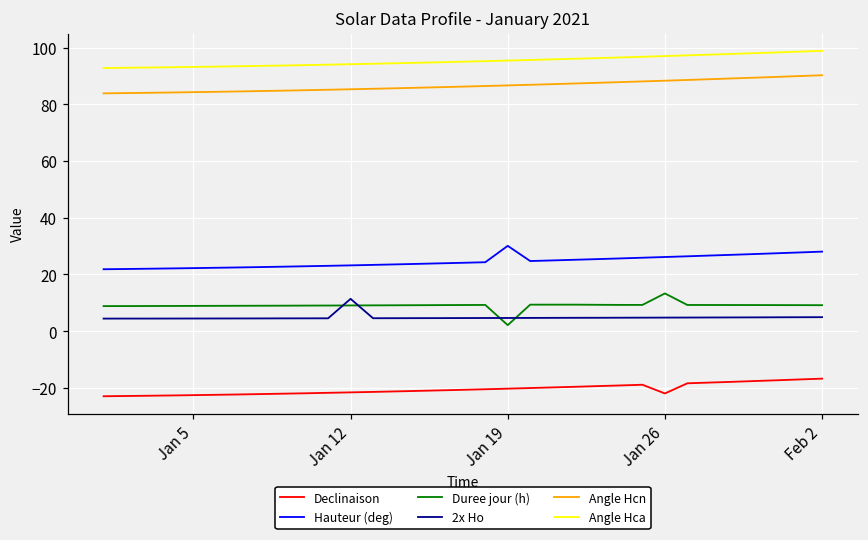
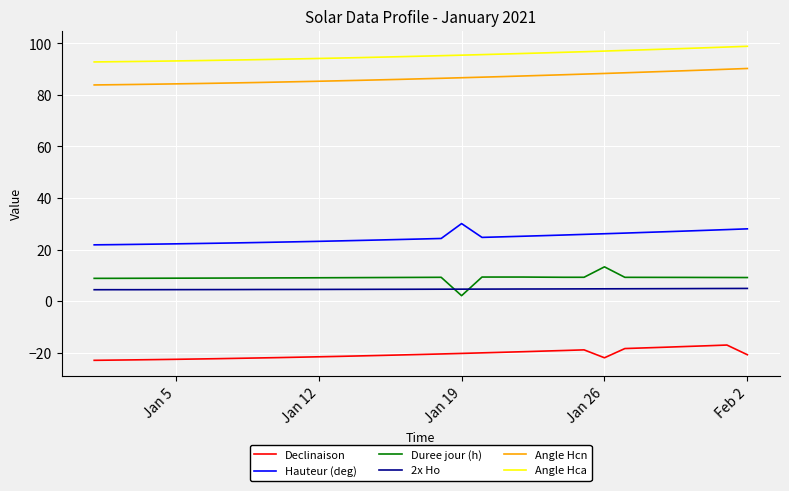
2x Ho, Jan 12: 11 -> 5
Declinaison, Feb 2: -17 -> -21
